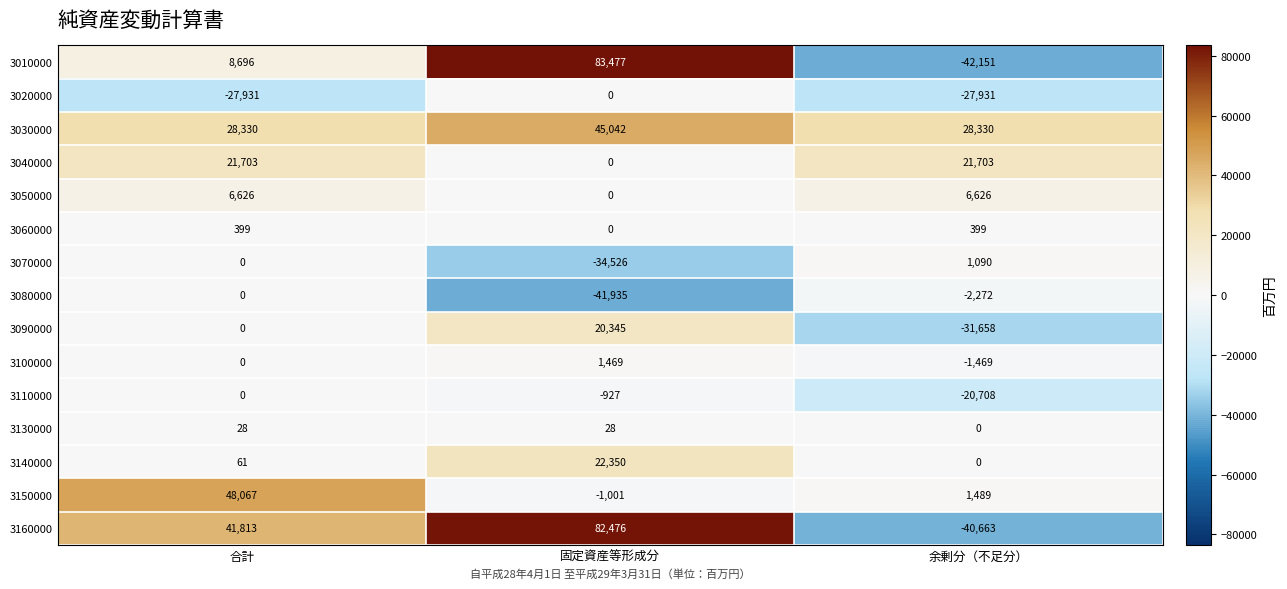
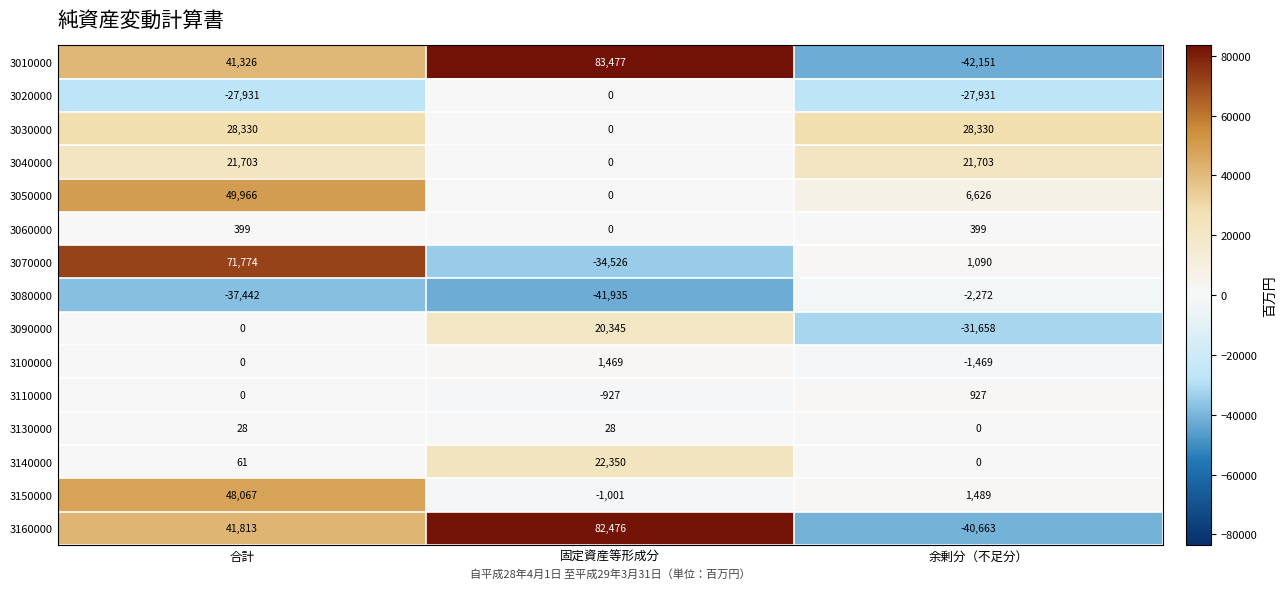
3010000, 合計: 8,696 -> 41,326
3030000, 固定資産等形成分: 45,042 -> 0
3050000, 合計: 6,626 -> 49,966
3070000, 合計: 0 -> 71,774
3080000, 合計: 0 -> -37,442
3110000, 余剰分（不足分）: -20,708 -> 927
